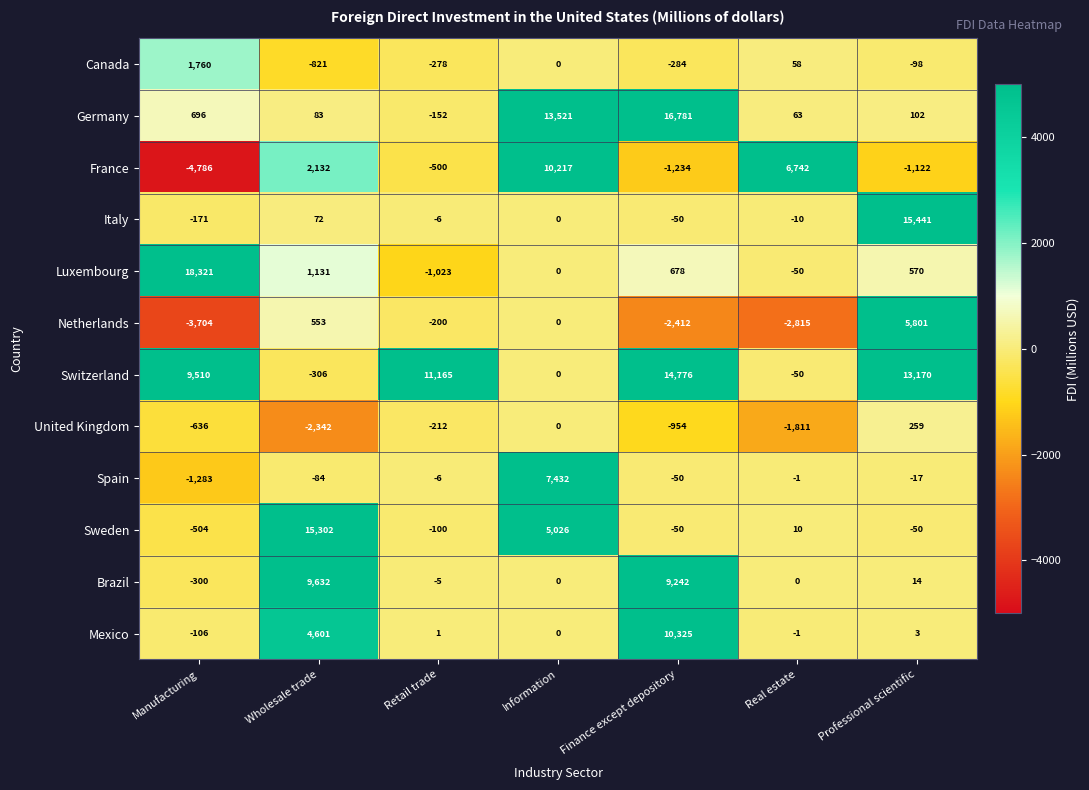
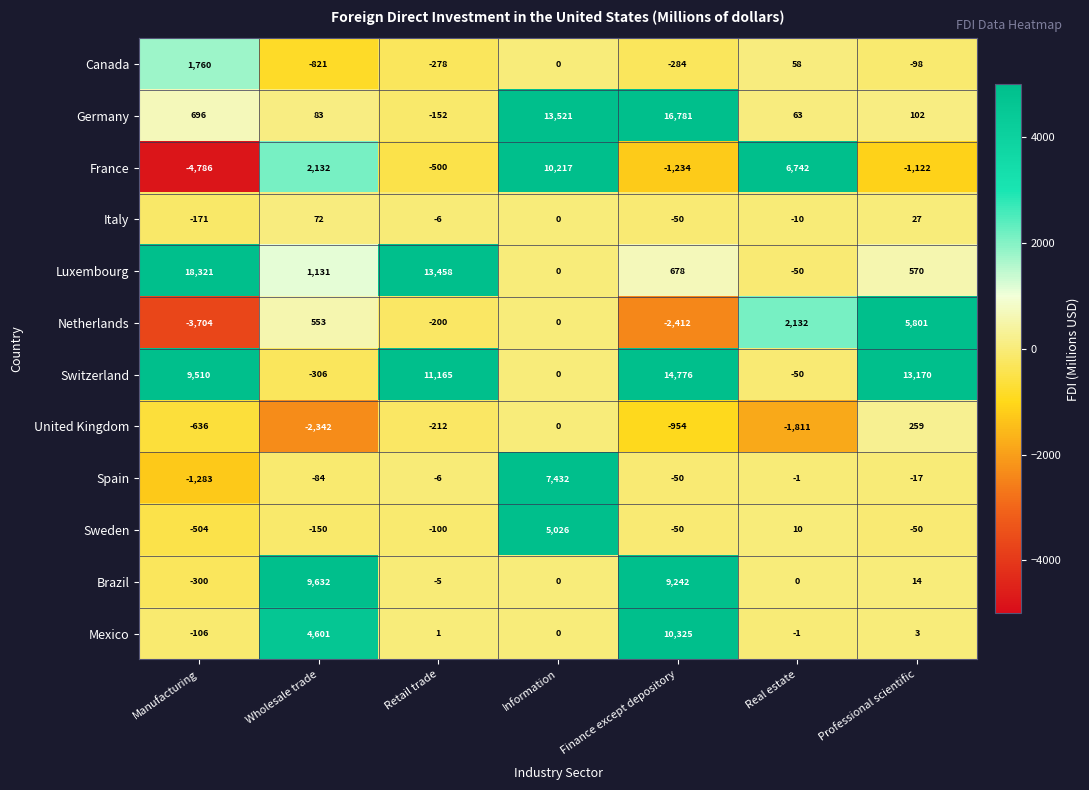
Italy, Professional scientific: 15,441 -> 27
Luxembourg, Retail trade: -1,023 -> 13,458
Netherlands, Real estate: -2,815 -> 2,132
Sweden, Wholesale trade: 15,302 -> -150
